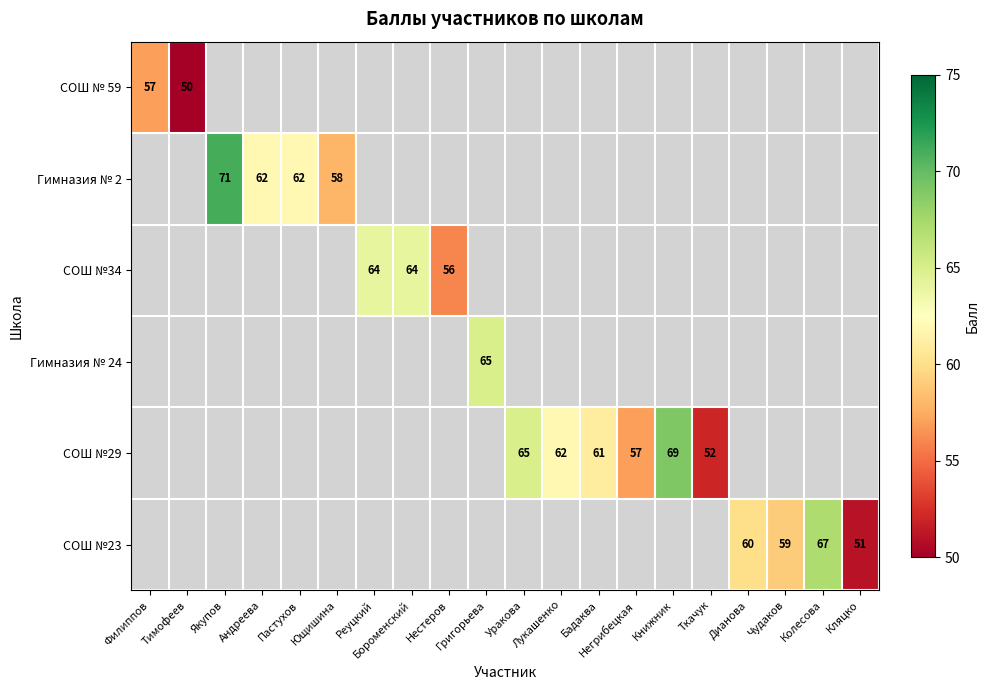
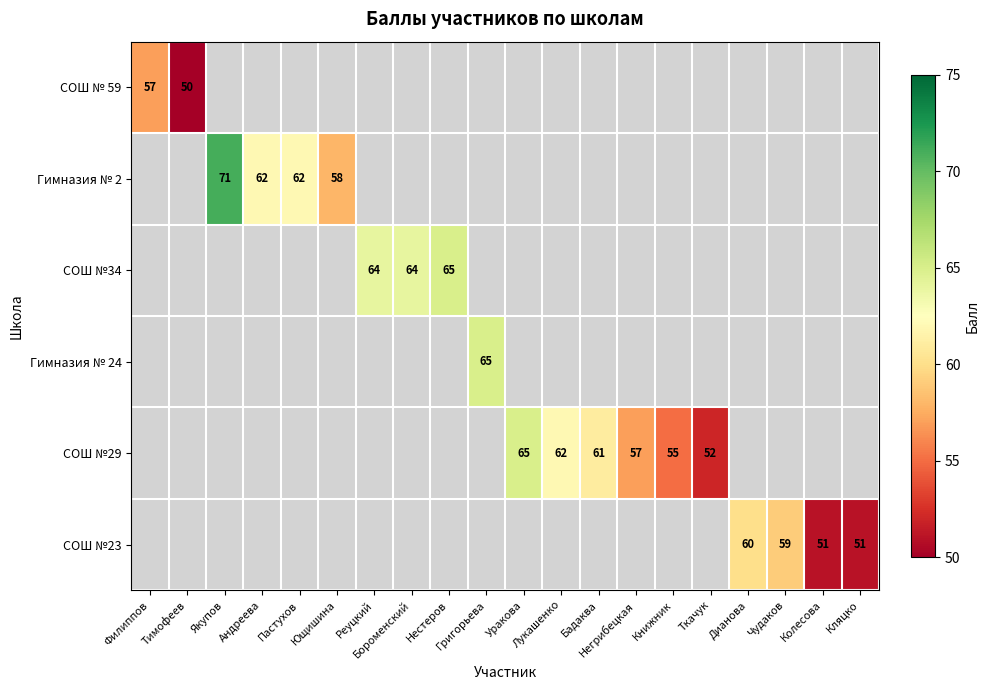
СОШ №34, Нестеров: 56 -> 65
СОШ №29, Книжник: 69 -> 55
СОШ №23, Колесова: 67 -> 51
